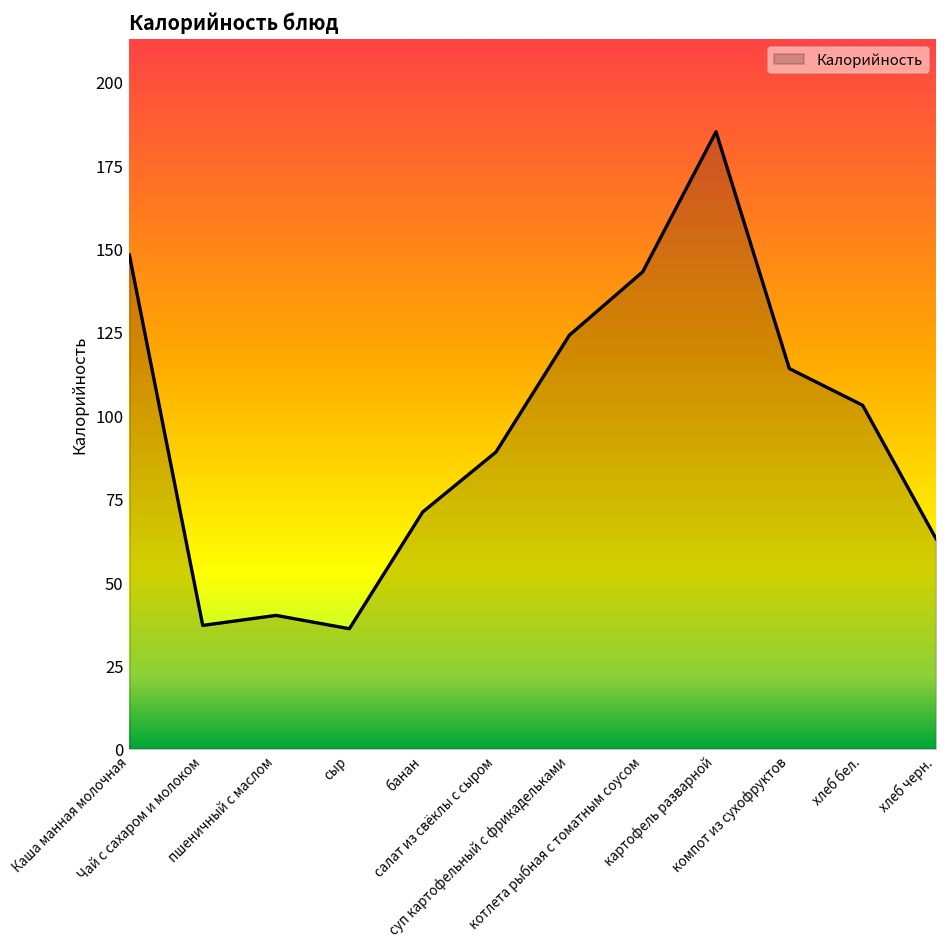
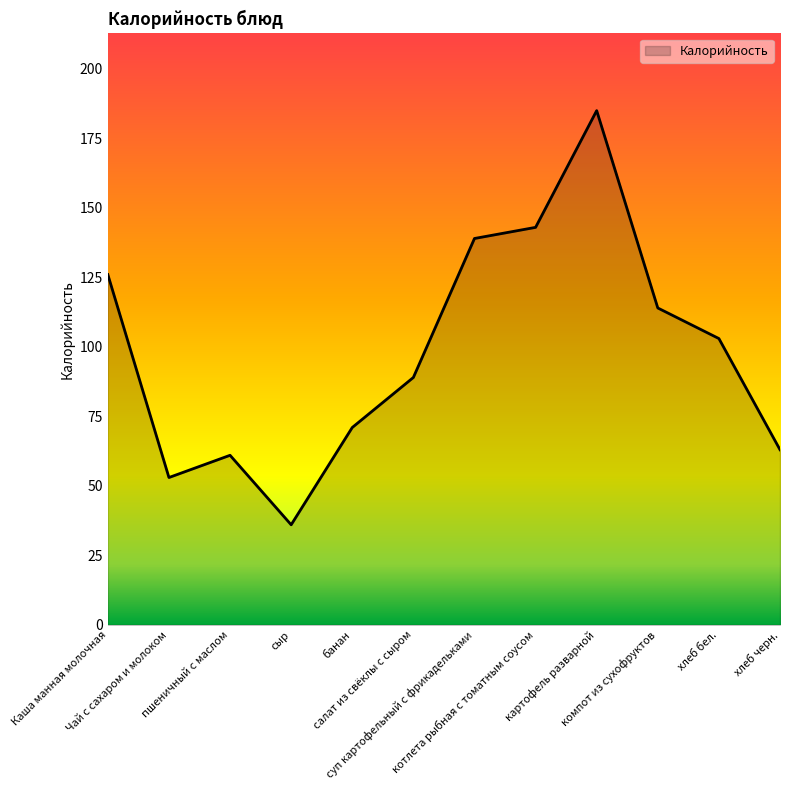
Каша манная молочная: 148 -> 126
Чай с сахаром и молоком: 37 -> 53
пшеничный с маслом: 40 -> 61
суп картофельный с фрикадельками: 124 -> 139
